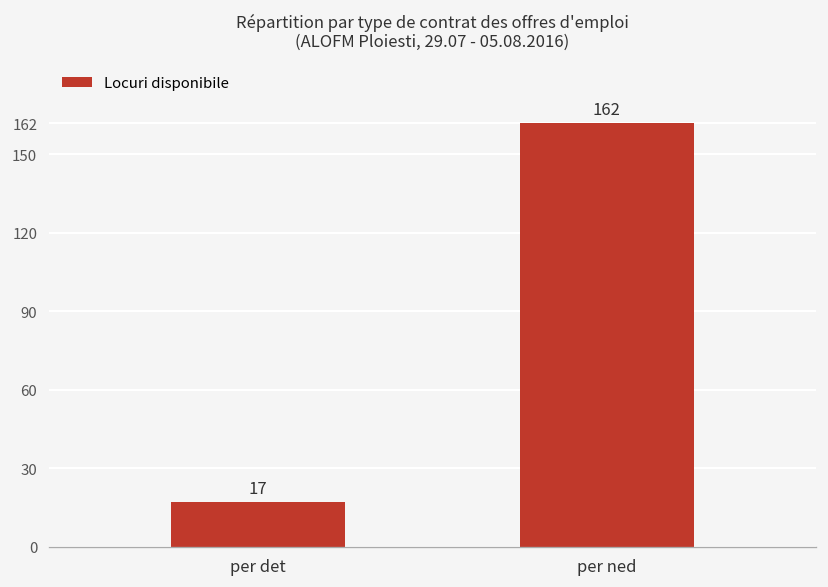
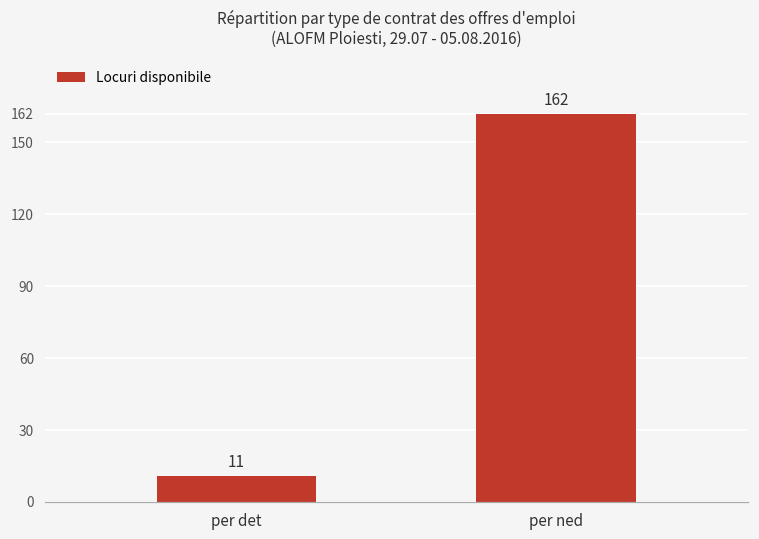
per det: 17 -> 11
